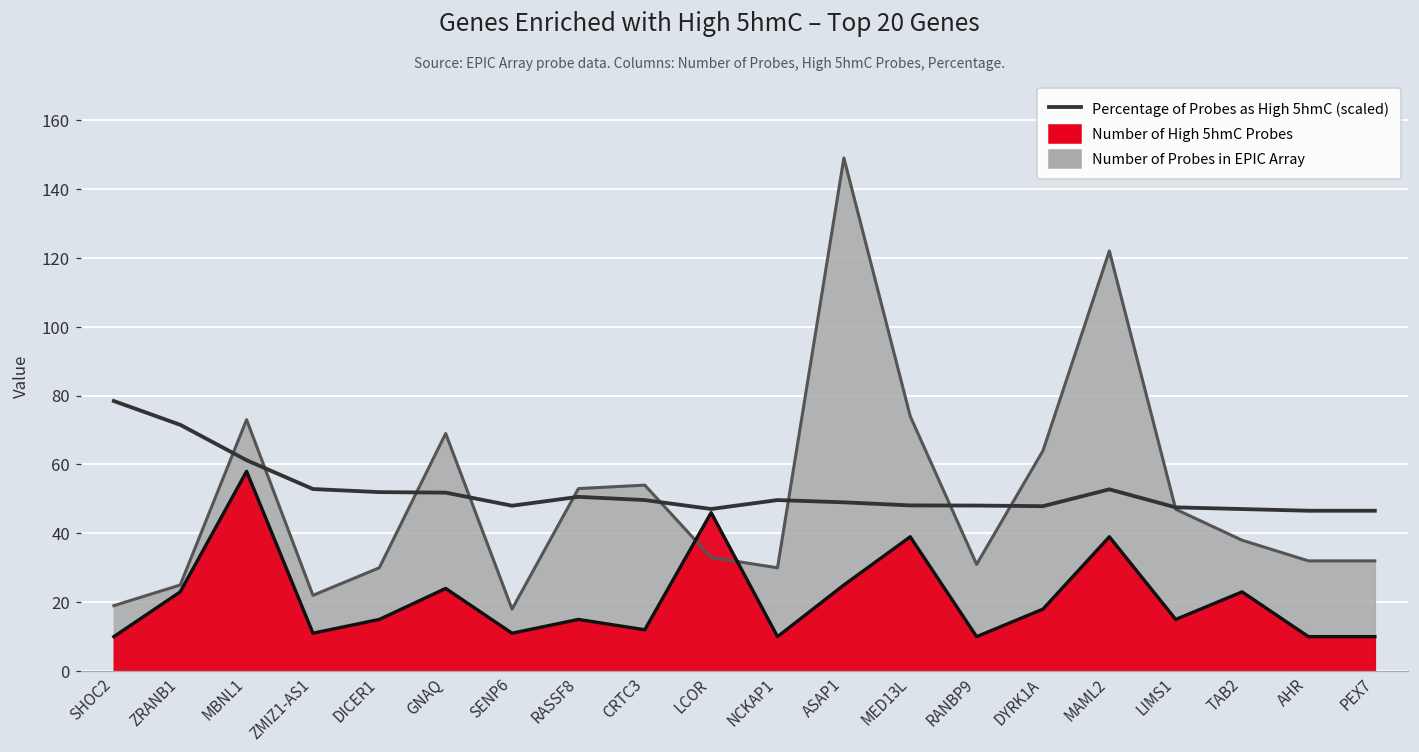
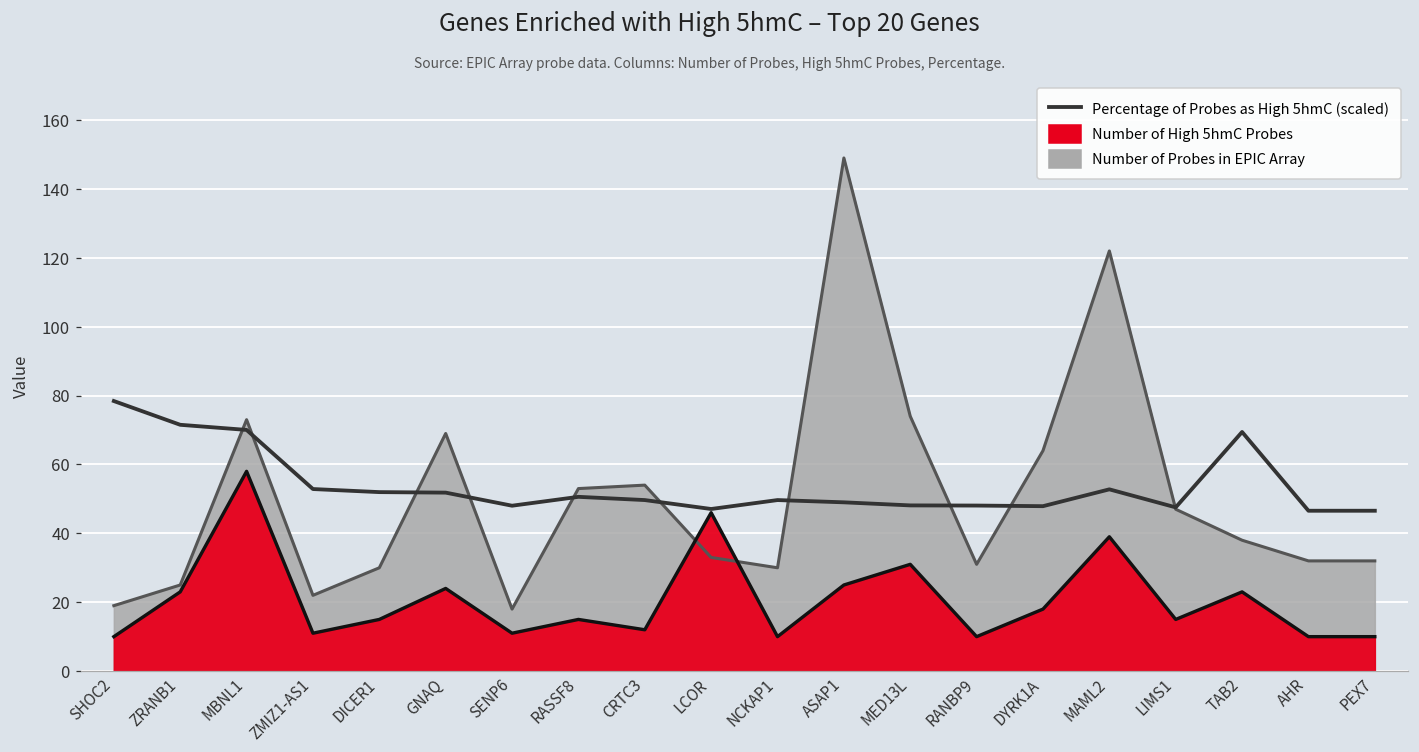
Percentage of Probes as High 5hmC (scaled), MBNL1: 61 -> 70
Number of High 5hmC Probes, MED13L: 39 -> 31
Percentage of Probes as High 5hmC (scaled), TAB2: 47 -> 69
